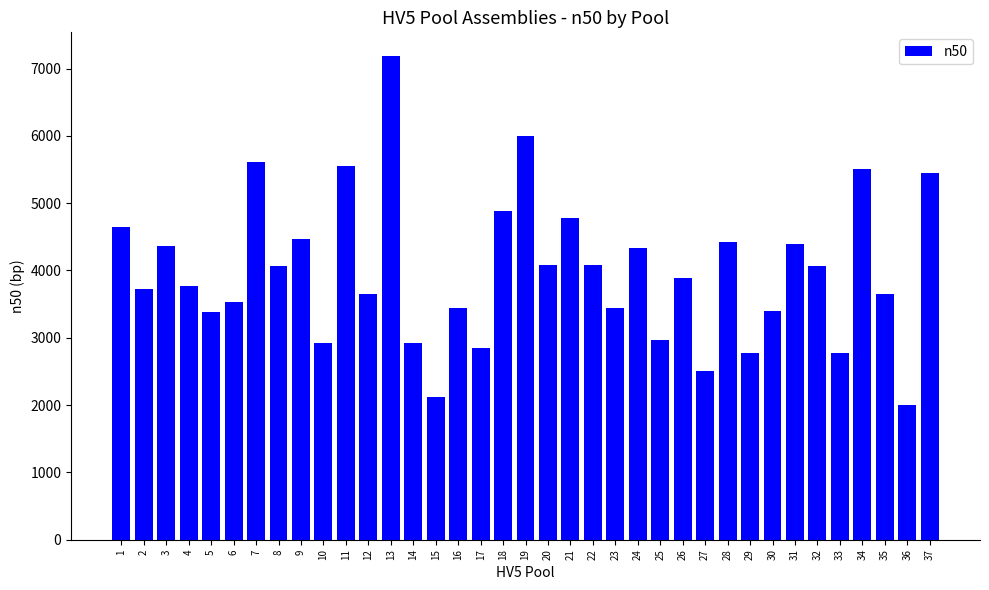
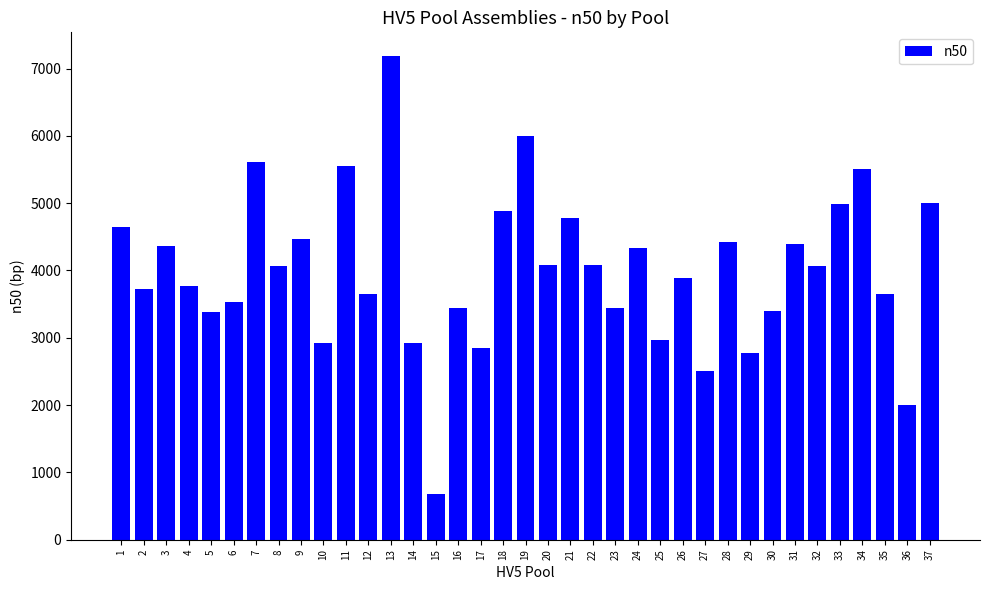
15: 2100 -> 700
33: 2800 -> 5000
37: 5500 -> 5000
